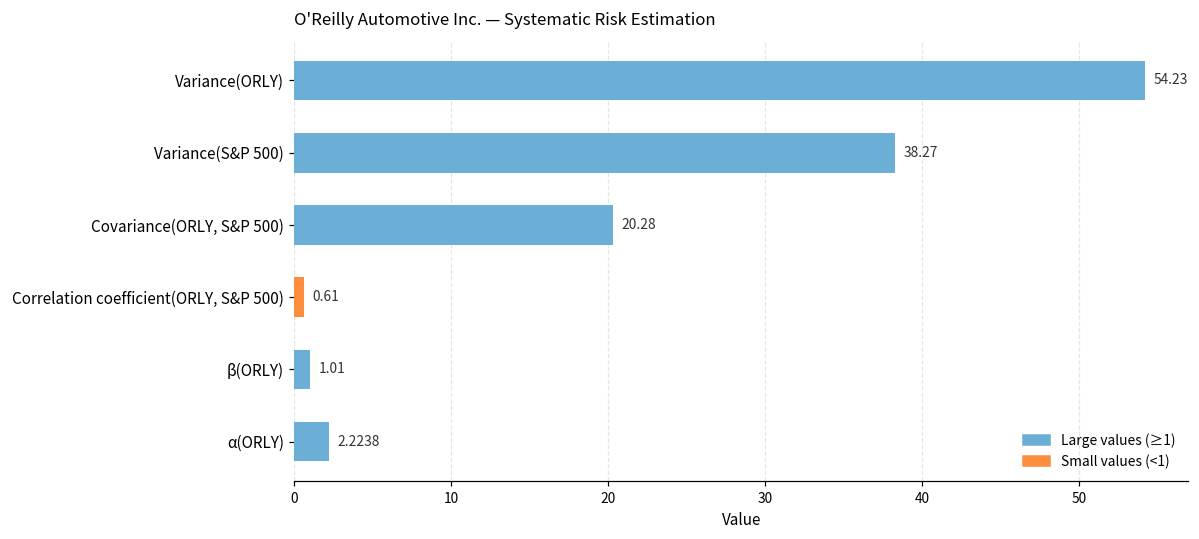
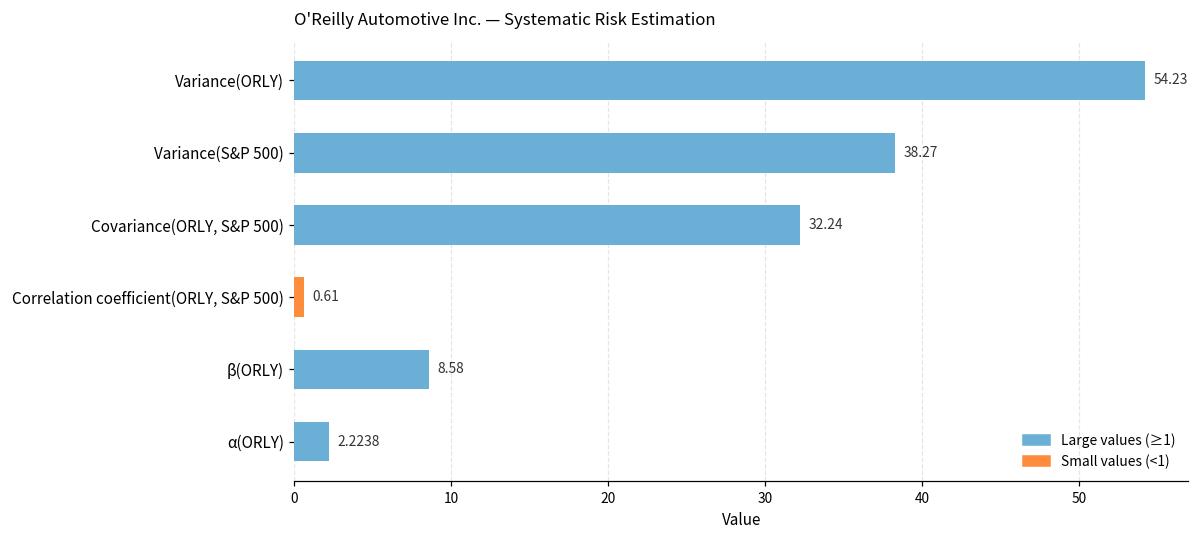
Covariance(ORLY, S&P 500): 20.28 -> 32.24
β(ORLY): 1.01 -> 8.58
